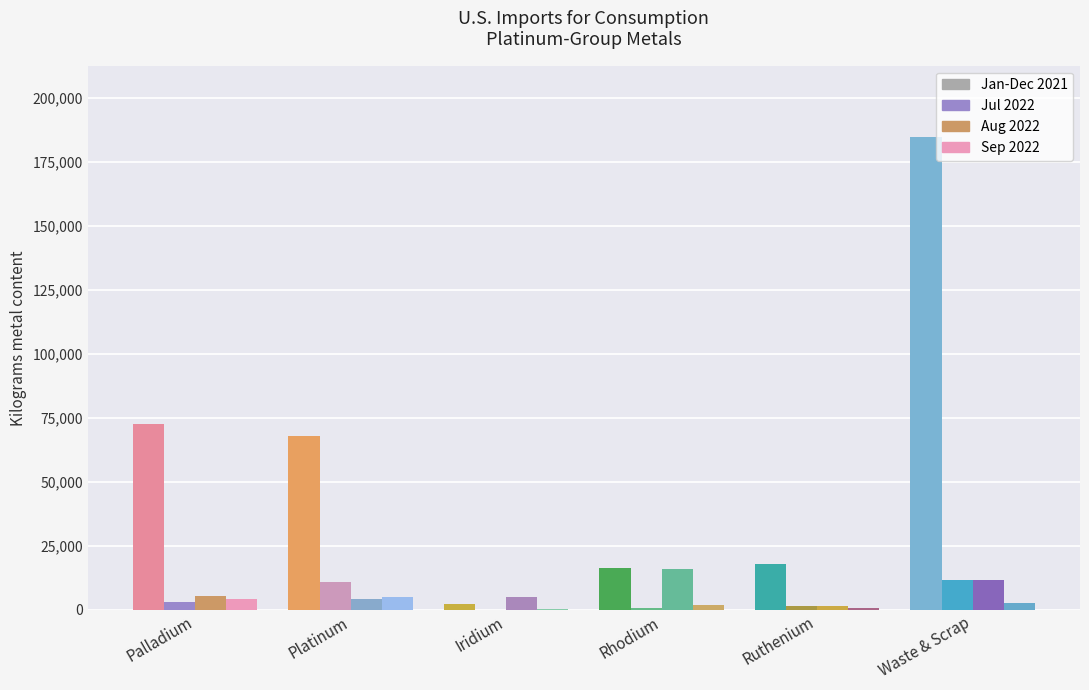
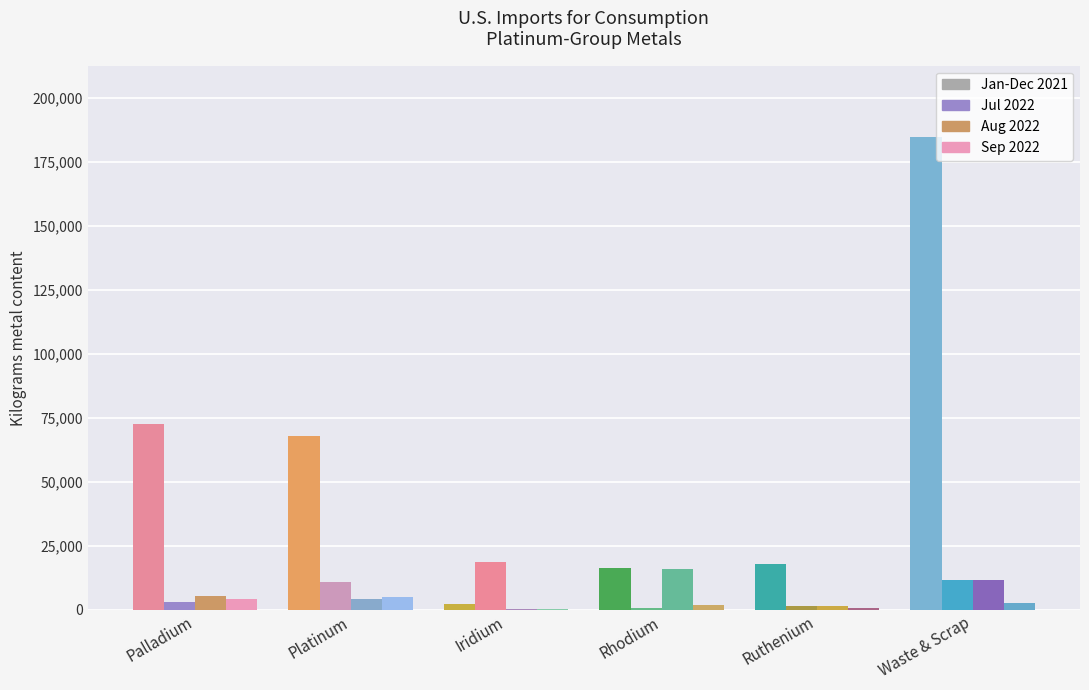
Jul 2022, Iridium: 0 -> 19,000
Aug 2022, Iridium: 5,000 -> 0
